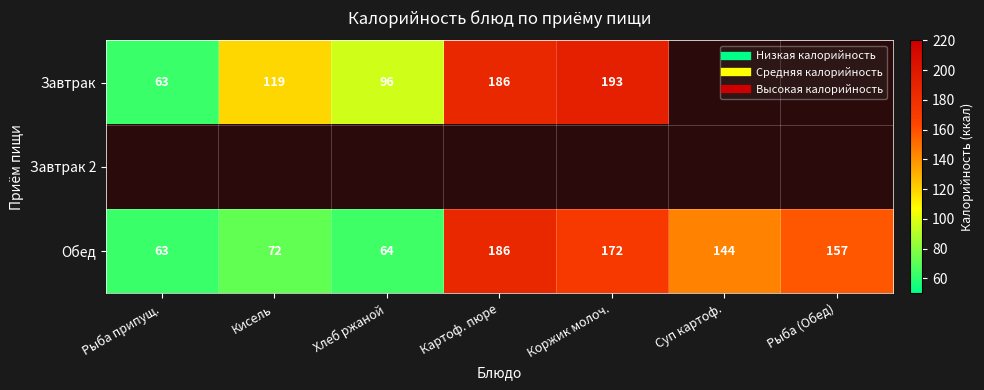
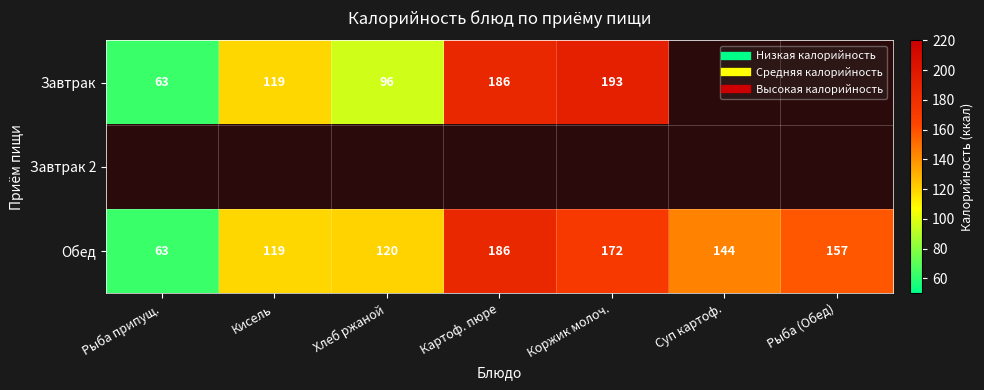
Обед, Кисель: 72 -> 119
Обед, Хлеб ржаной: 64 -> 120
